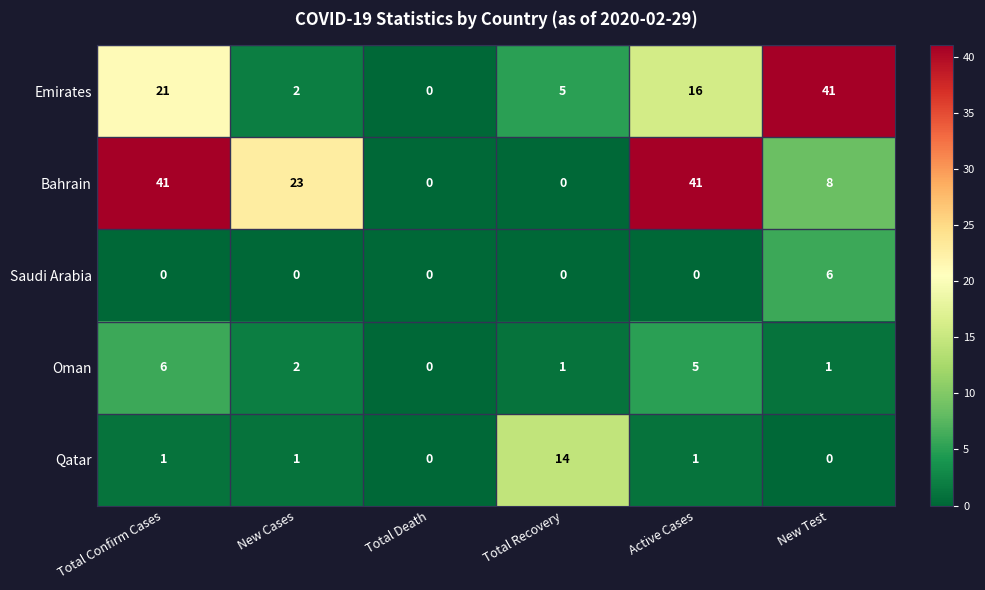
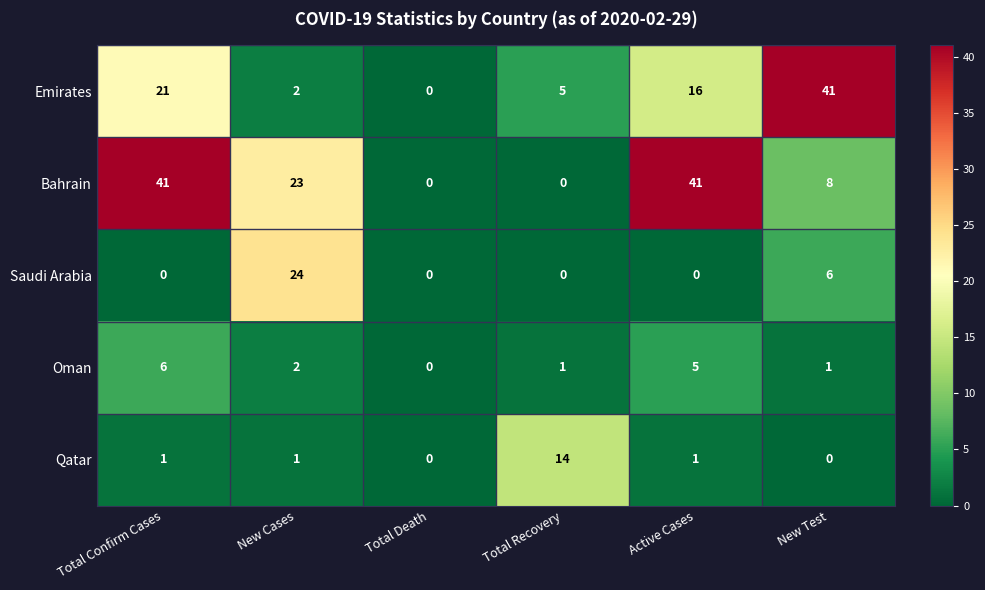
Saudi Arabia, New Cases: 0 -> 24
